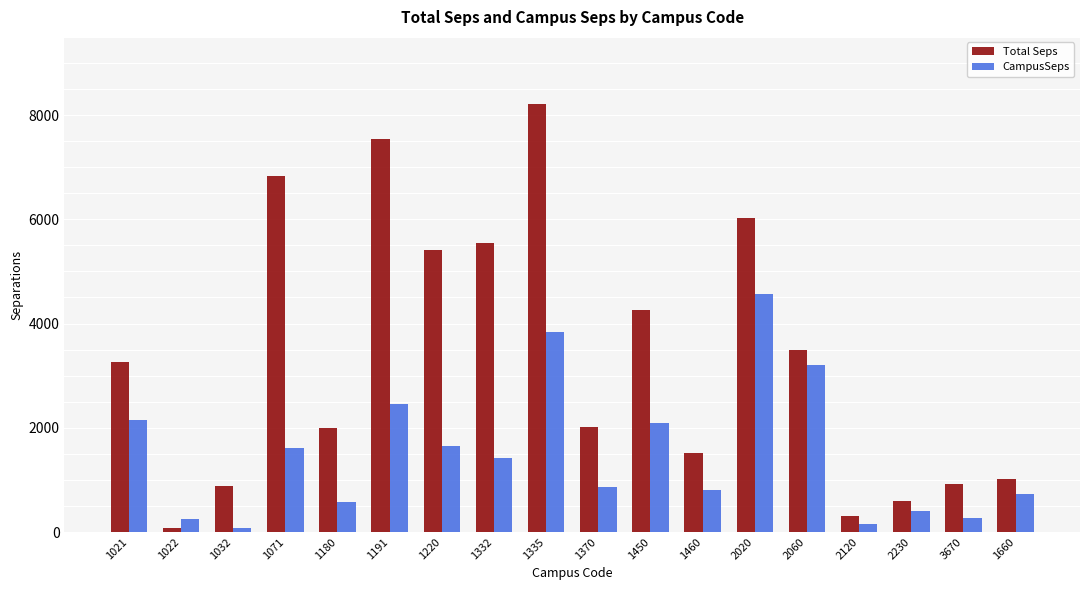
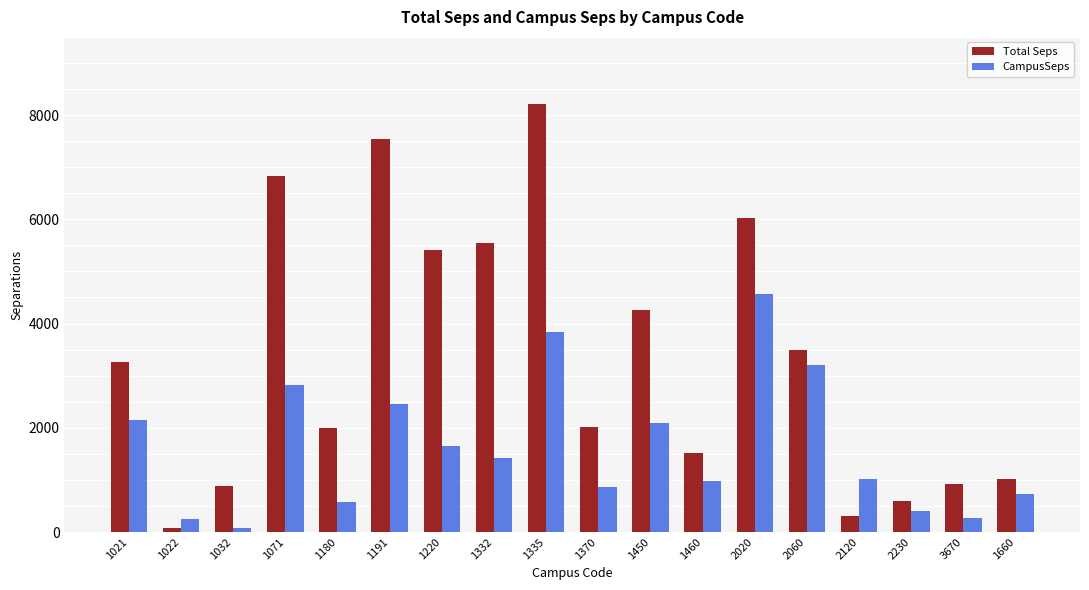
CampusSeps, 1071: 1600 -> 2800
CampusSeps, 1460: 800 -> 1000
CampusSeps, 2120: 200 -> 1000
